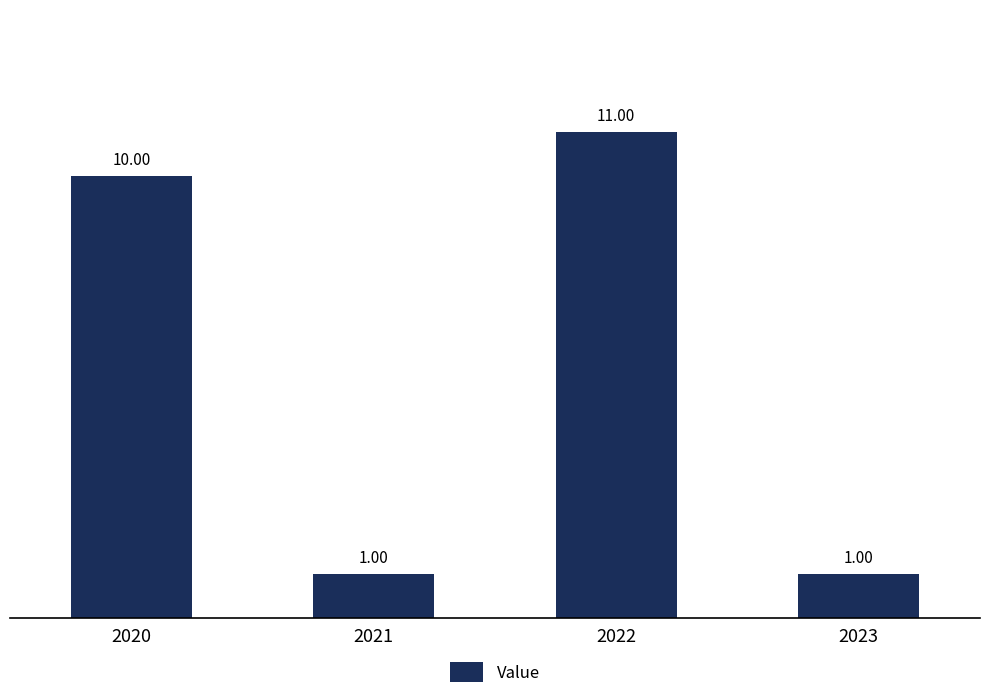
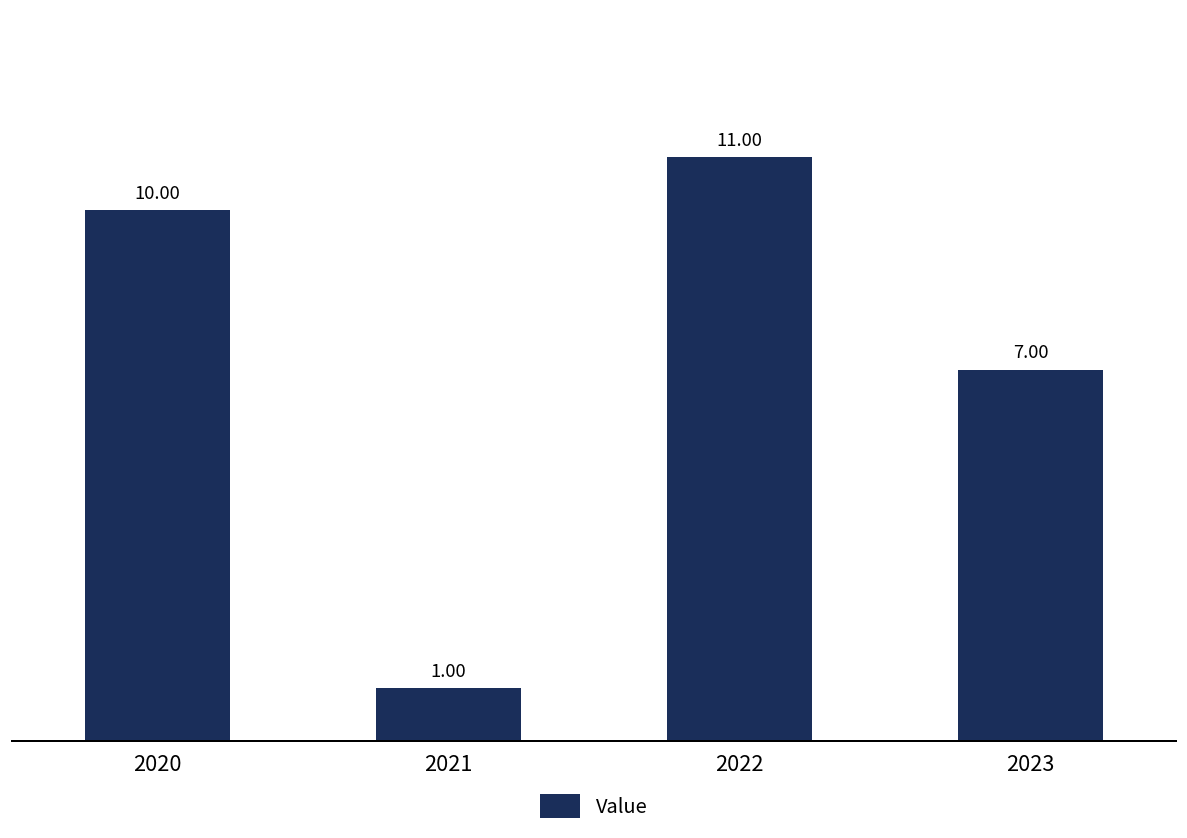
2023: 1.00 -> 7.00
